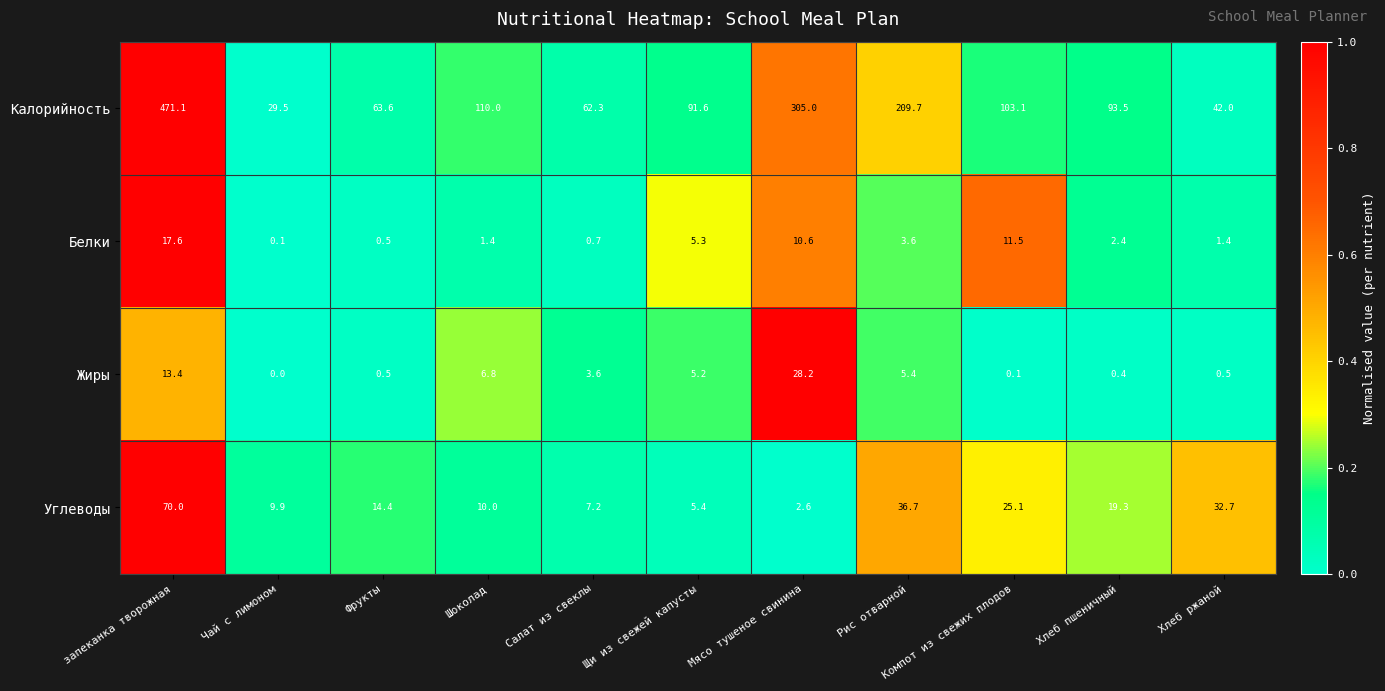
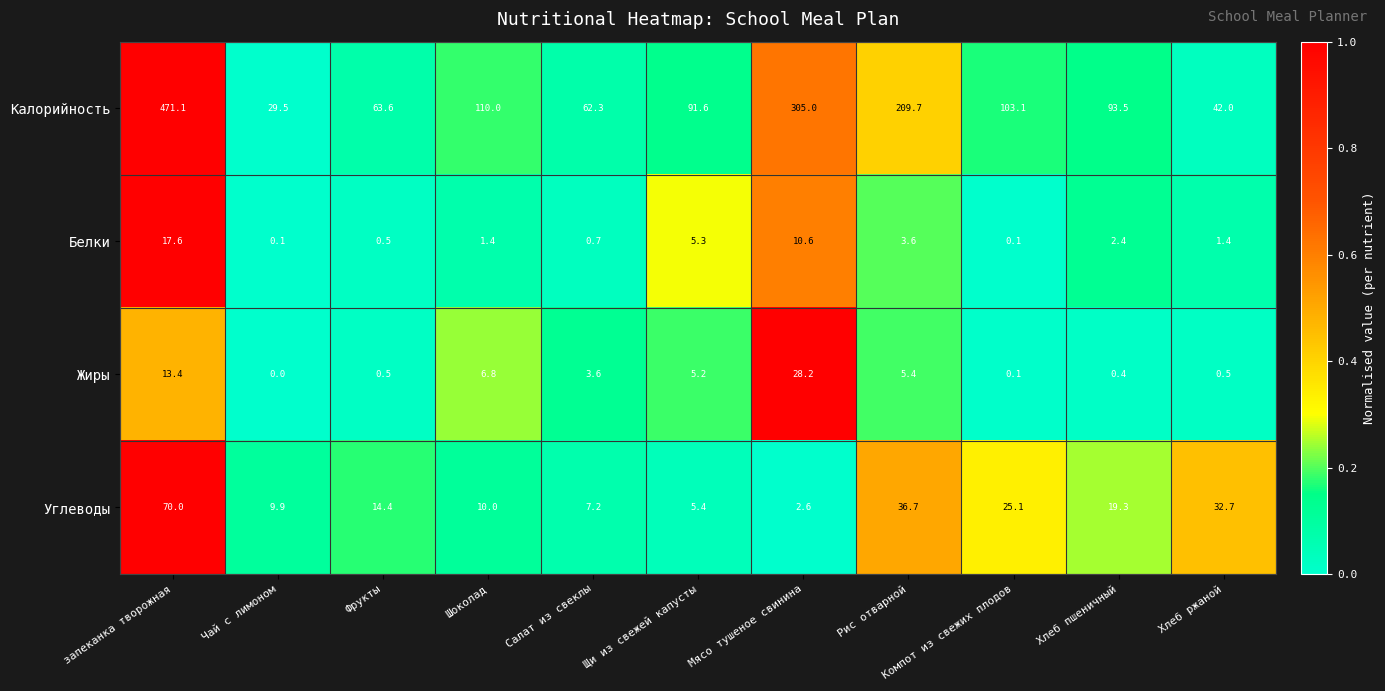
Белки, Компот из свежих плодов: 11.5 -> 0.1
